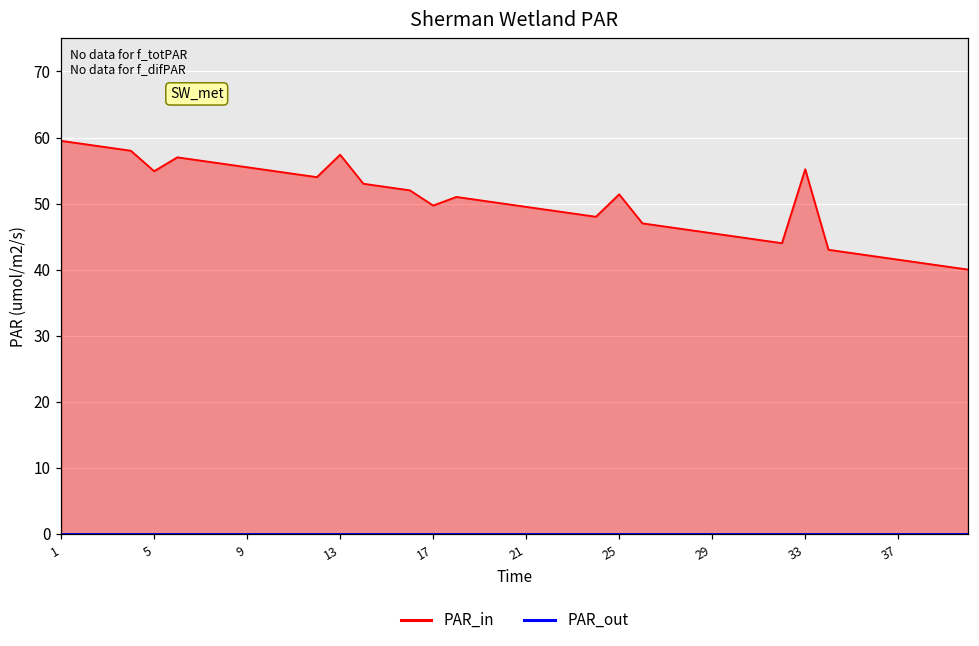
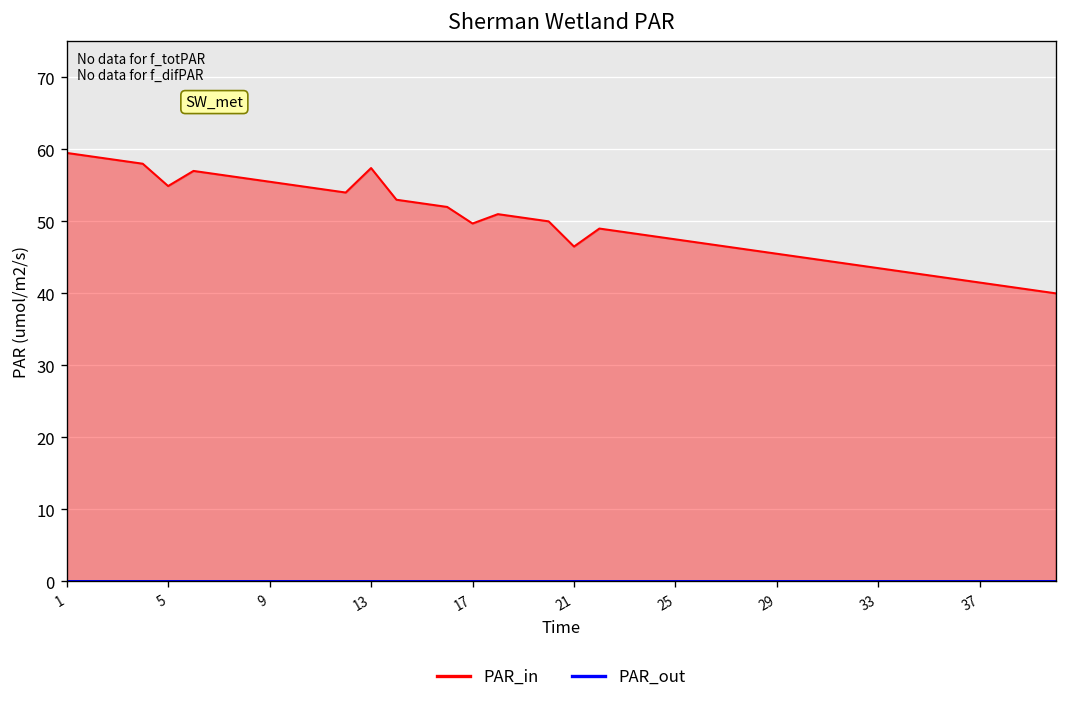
PAR_in, 21: 50 -> 47
PAR_in, 25: 51 -> 48
PAR_in, 33: 55 -> 44
